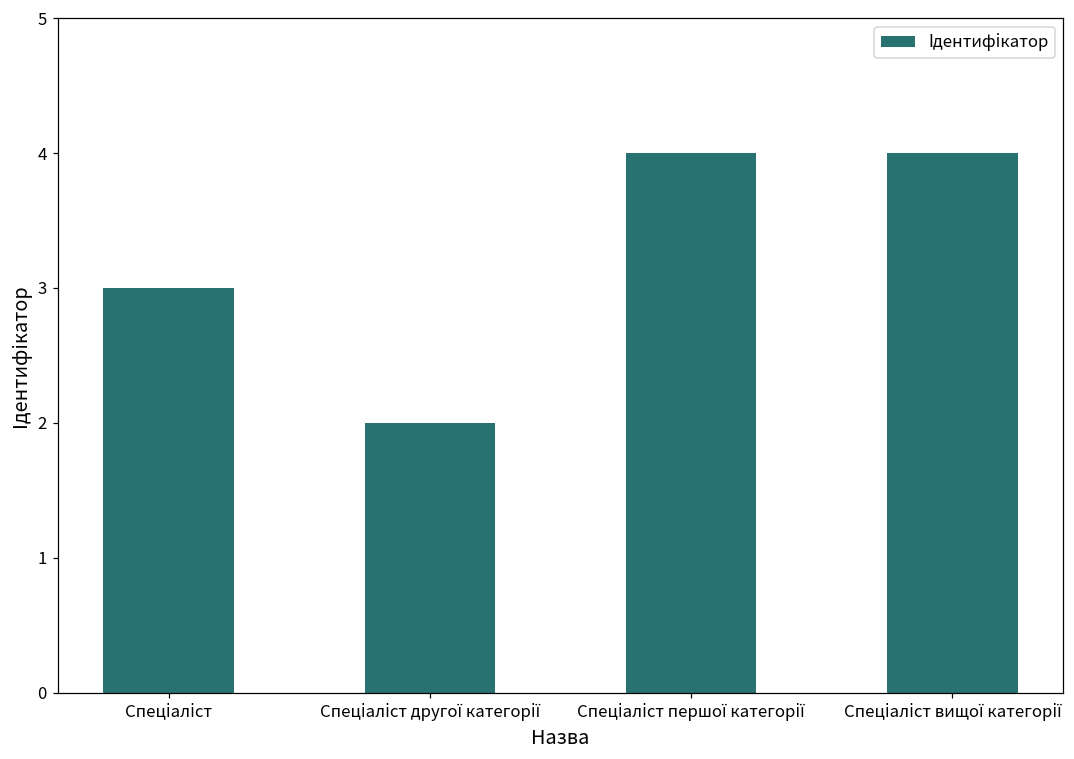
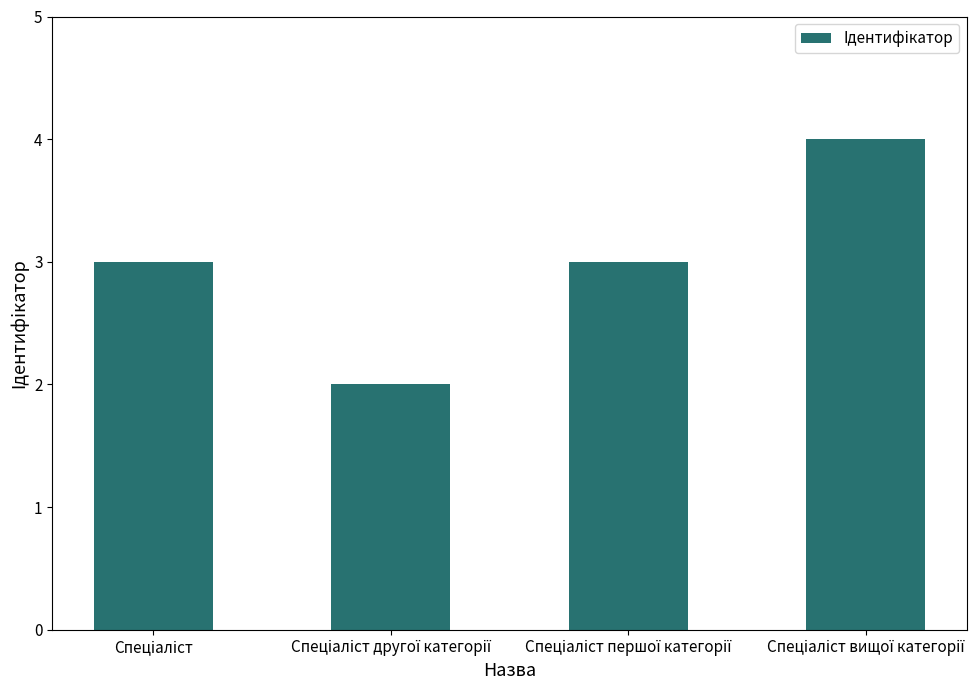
Спеціаліст першої категорії: 4 -> 3
